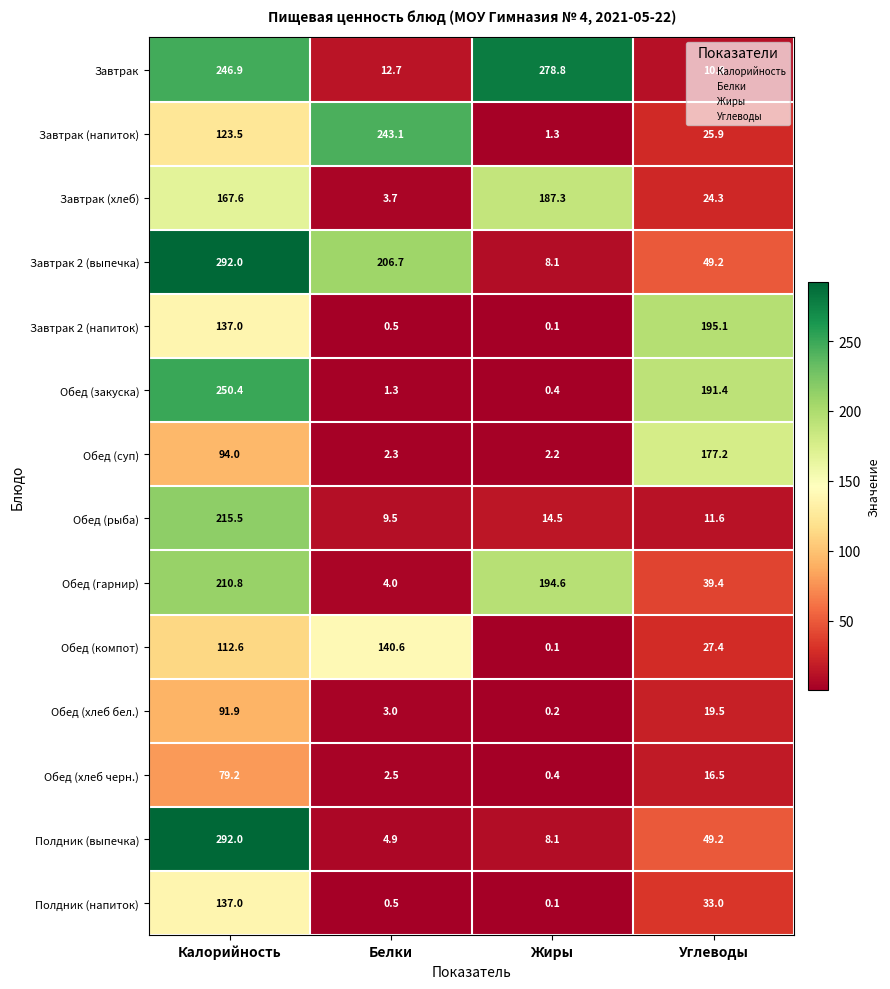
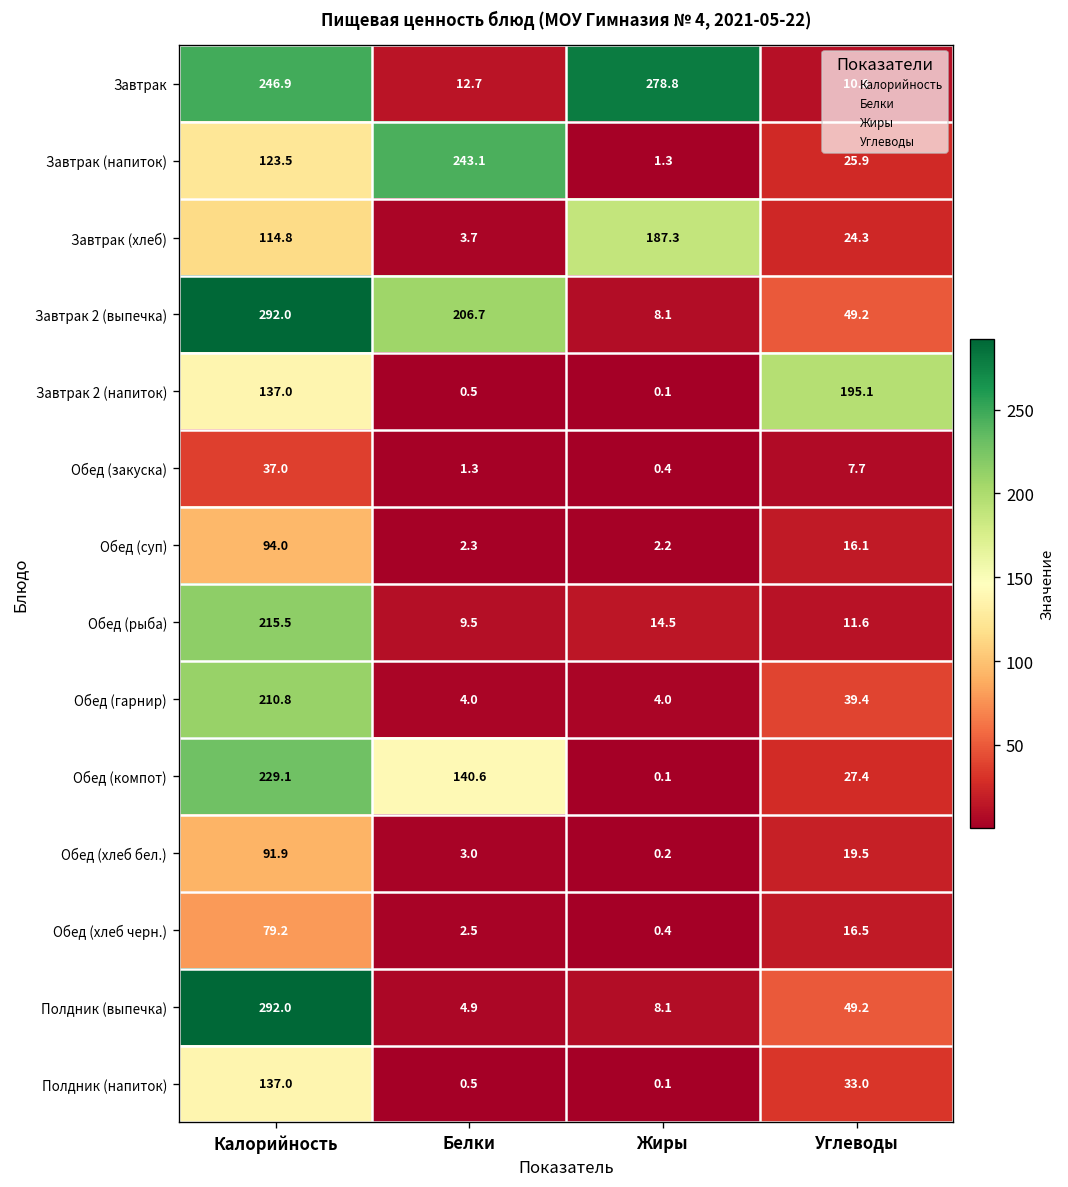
Завтрак (хлеб), Калорийность: 167.6 -> 114.8
Обед (закуска), Калорийность: 250.4 -> 37.0
Обед (закуска), Углеводы: 191.4 -> 7.7
Обед (суп), Углеводы: 177.2 -> 16.1
Обед (гарнир), Жиры: 194.6 -> 4.0
Обед (компот), Калорийность: 112.6 -> 229.1
